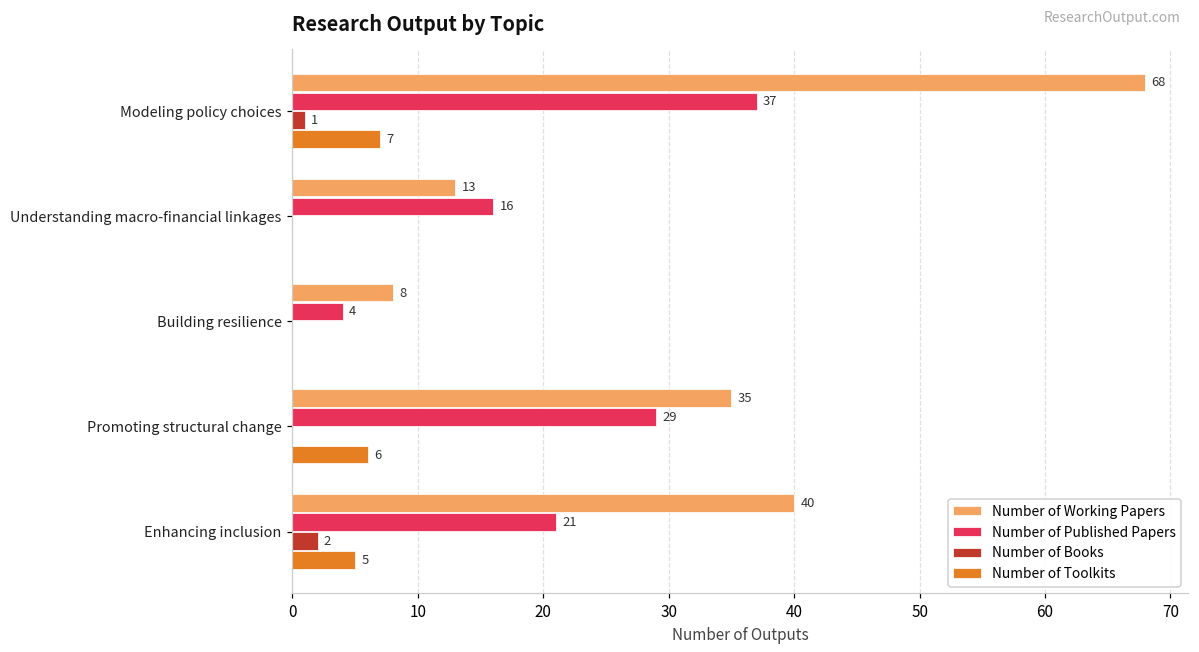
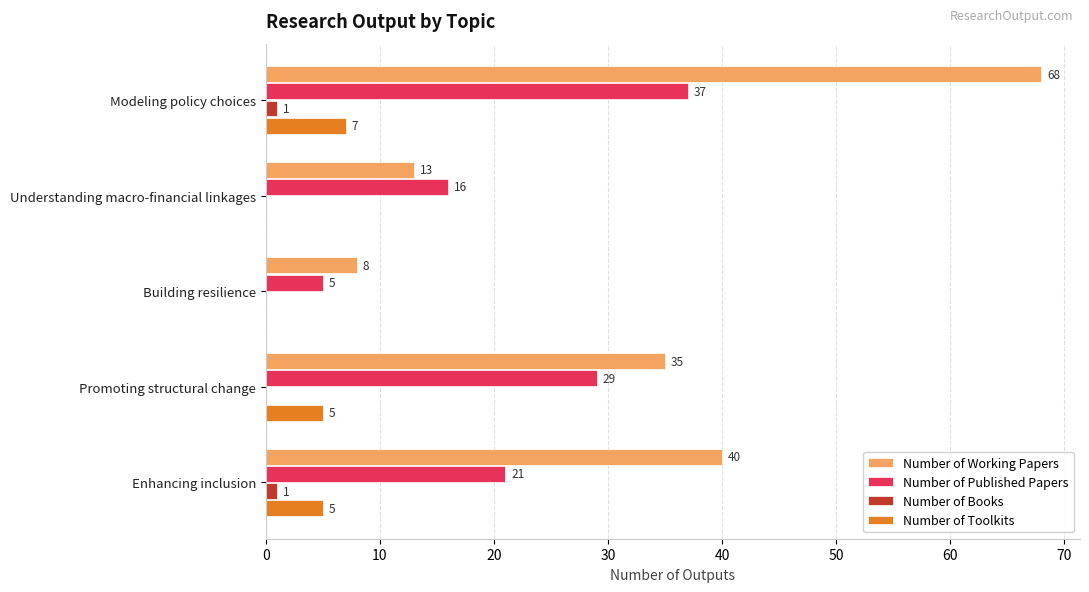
Number of Published Papers, Building resilience: 4 -> 5
Number of Toolkits, Promoting structural change: 6 -> 5
Number of Books, Enhancing inclusion: 2 -> 1
